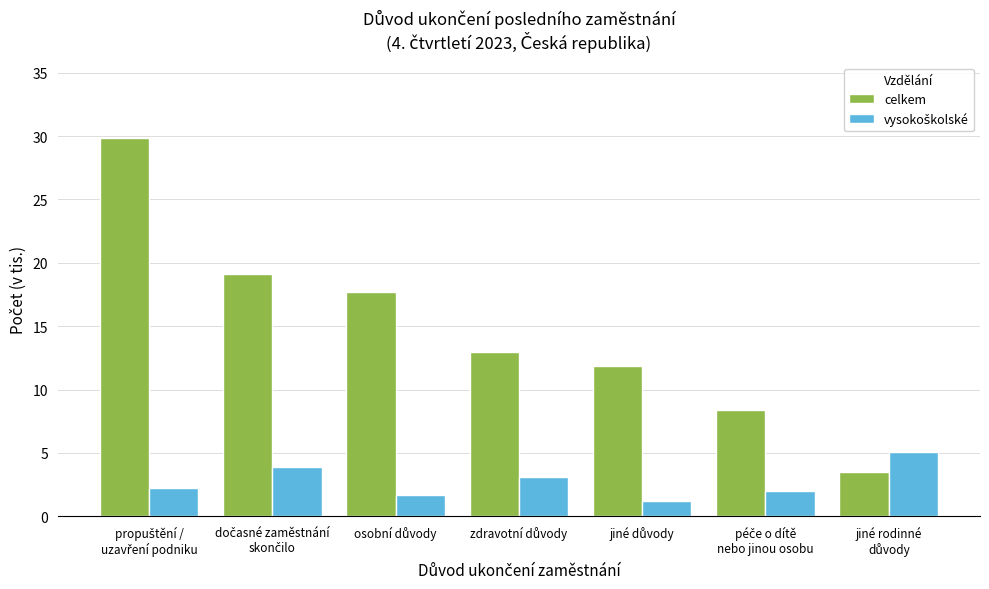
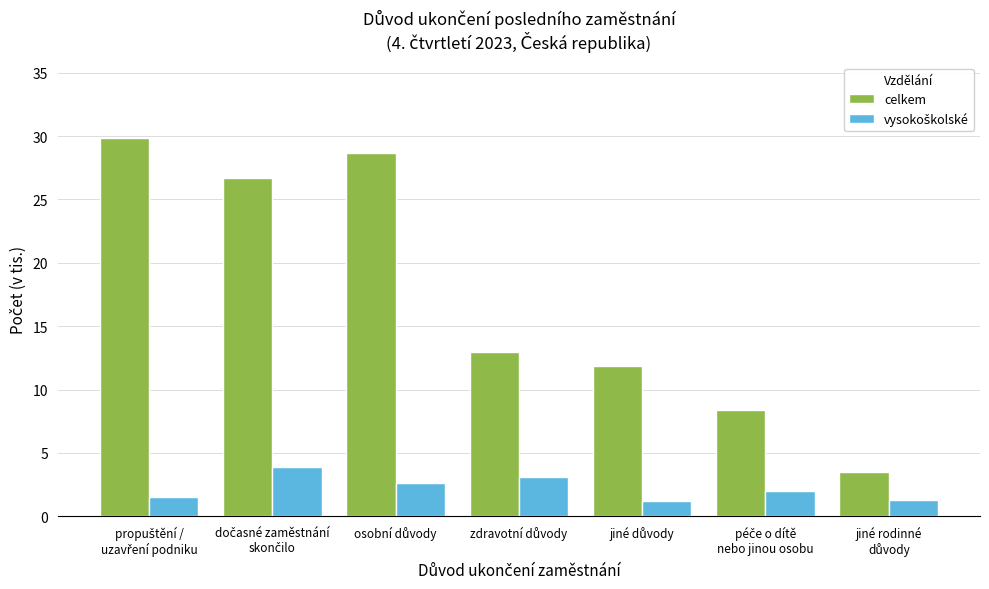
vysokoškolské, propuštění / uzavření podniku: 2.2 -> 1.5
celkem, dočasné zaměstnání skončilo: 19.2 -> 26.7
celkem, osobní důvody: 17.7 -> 28.7
vysokoškolské, osobní důvody: 1.6 -> 2.6
vysokoškolské, jiné rodinné důvody: 5.0 -> 1.3
